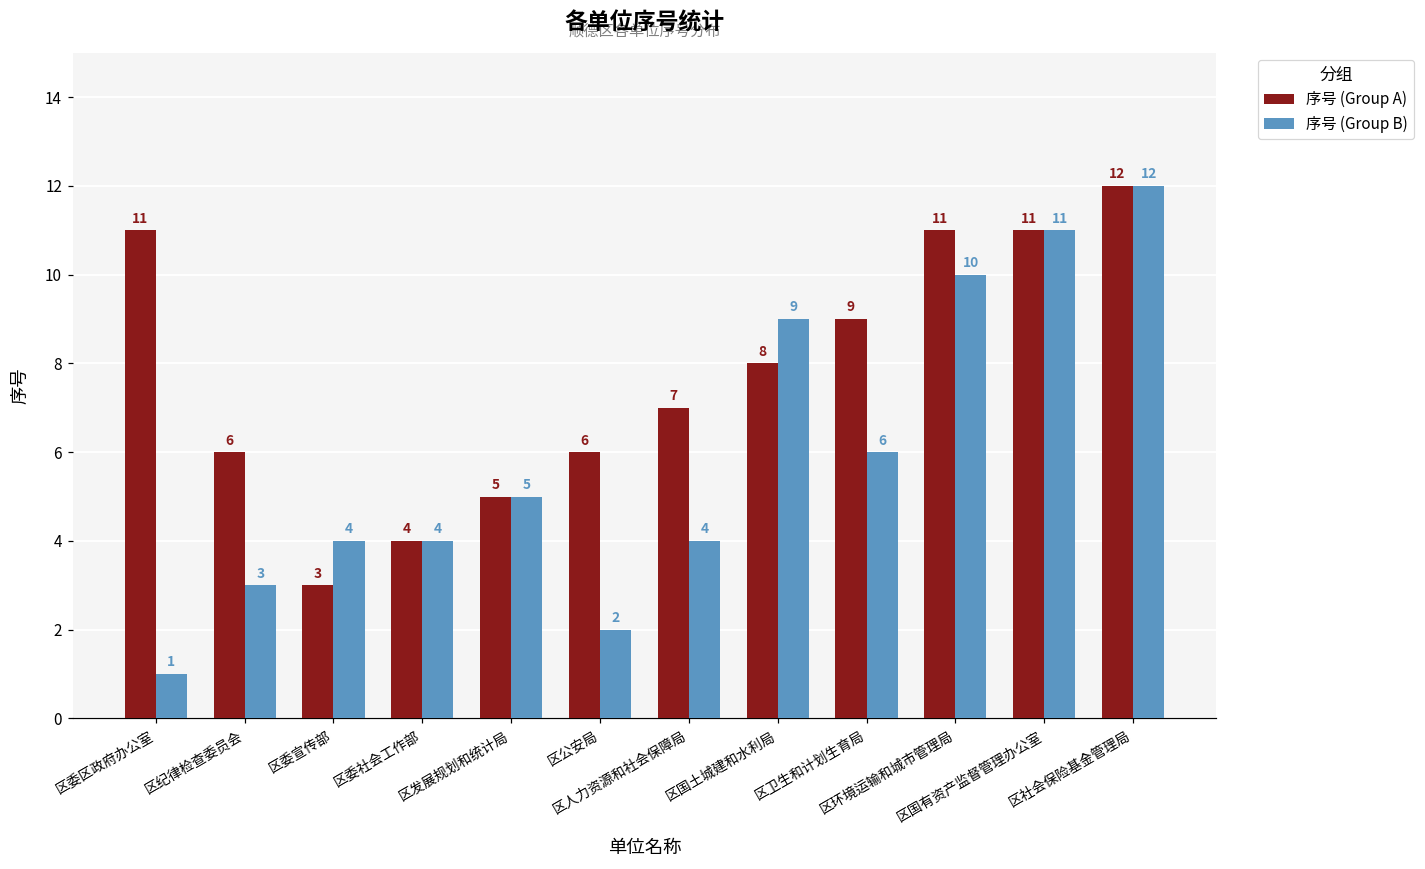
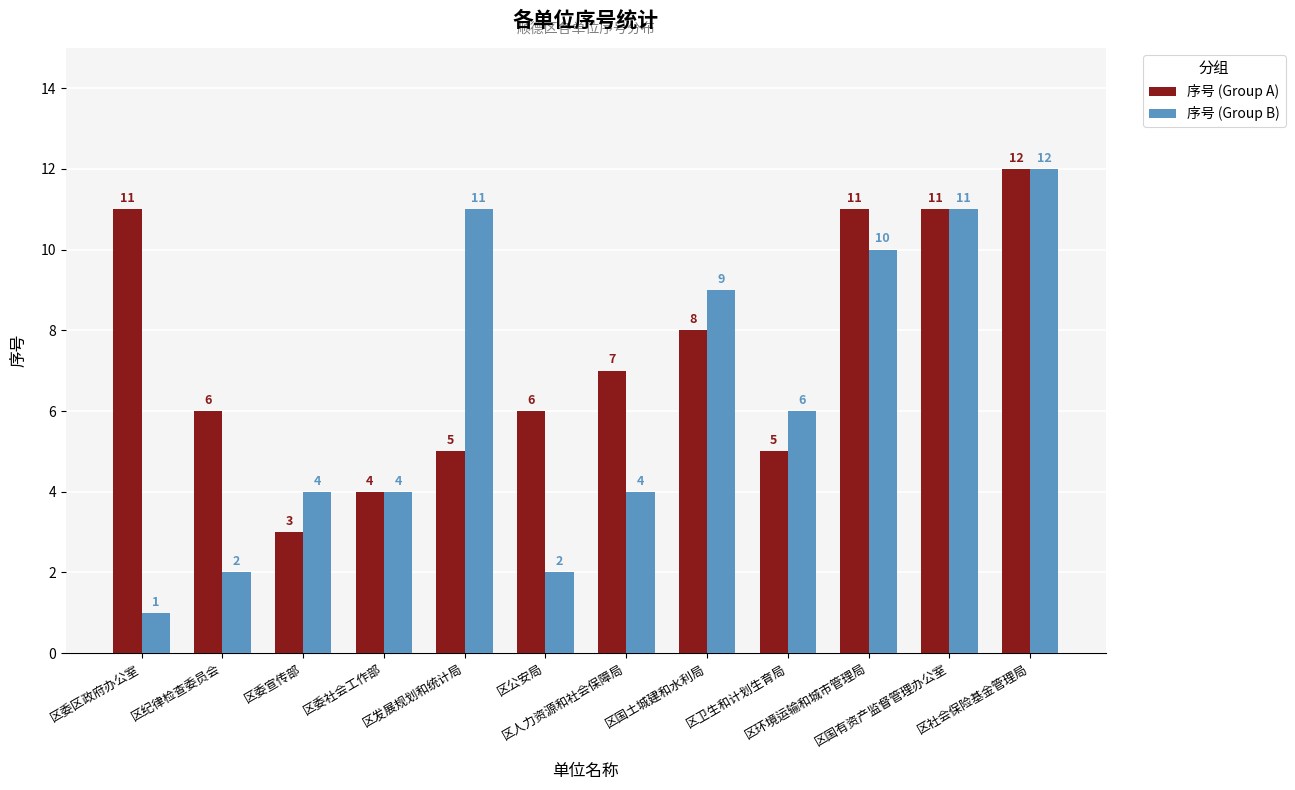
序号 (Group B), 区纪律检查委员会: 3 -> 2
序号 (Group B), 区发展规划和统计局: 5 -> 11
序号 (Group A), 区卫生和计划生育局: 9 -> 5
